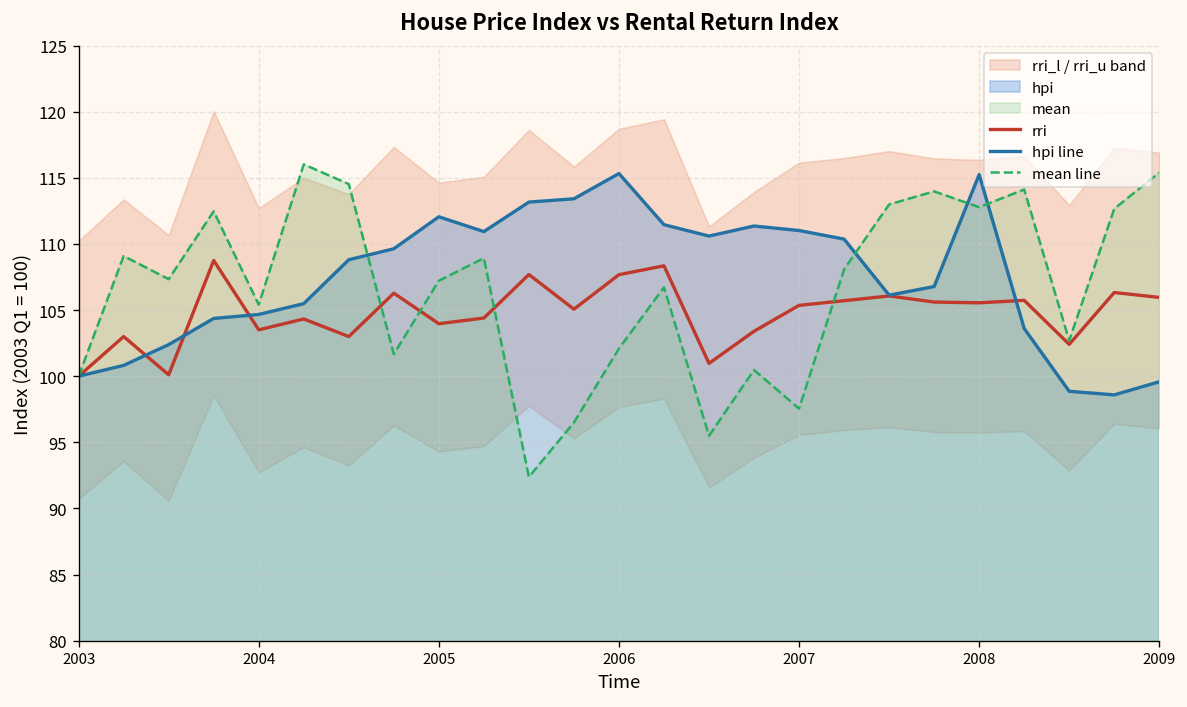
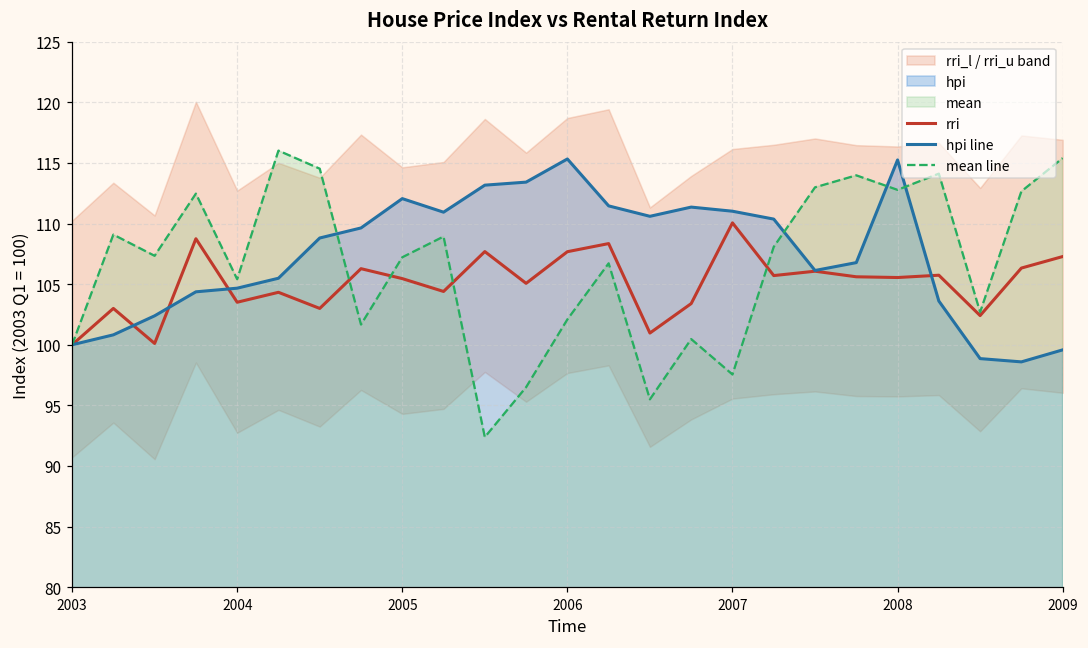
rri, 2005: 104.0 -> 105.5
rri, 2007: 105.4 -> 110.1
rri, 2009: 106.0 -> 107.3
